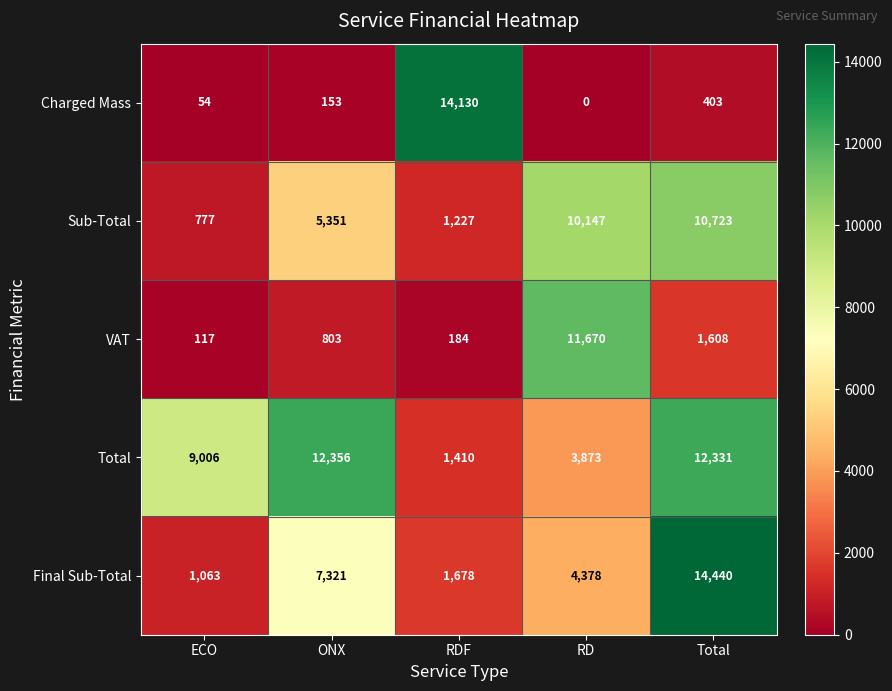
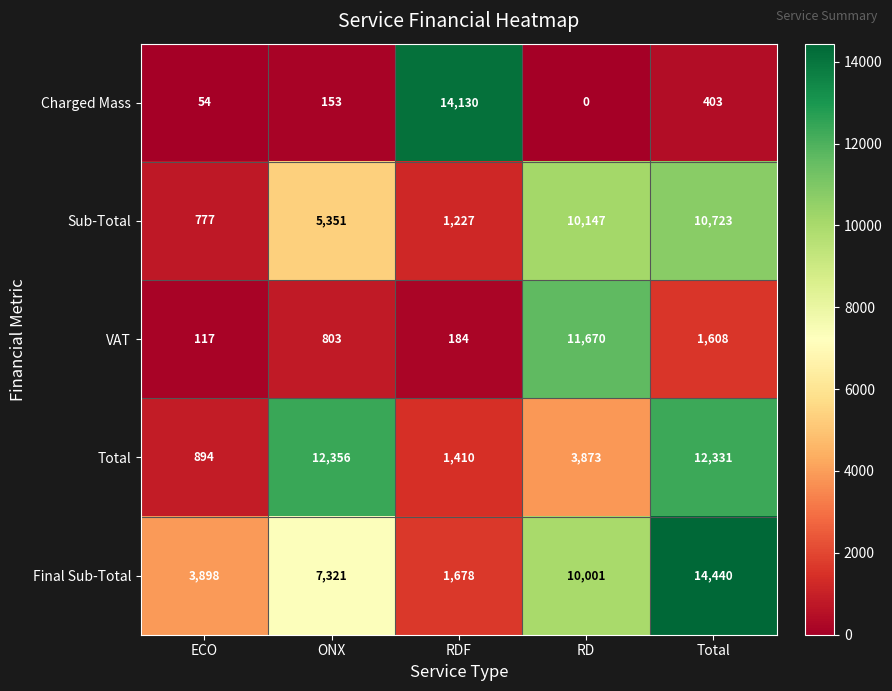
Total, ECO: 9,006 -> 894
Final Sub-Total, ECO: 1,063 -> 3,898
Final Sub-Total, RD: 4,378 -> 10,001
